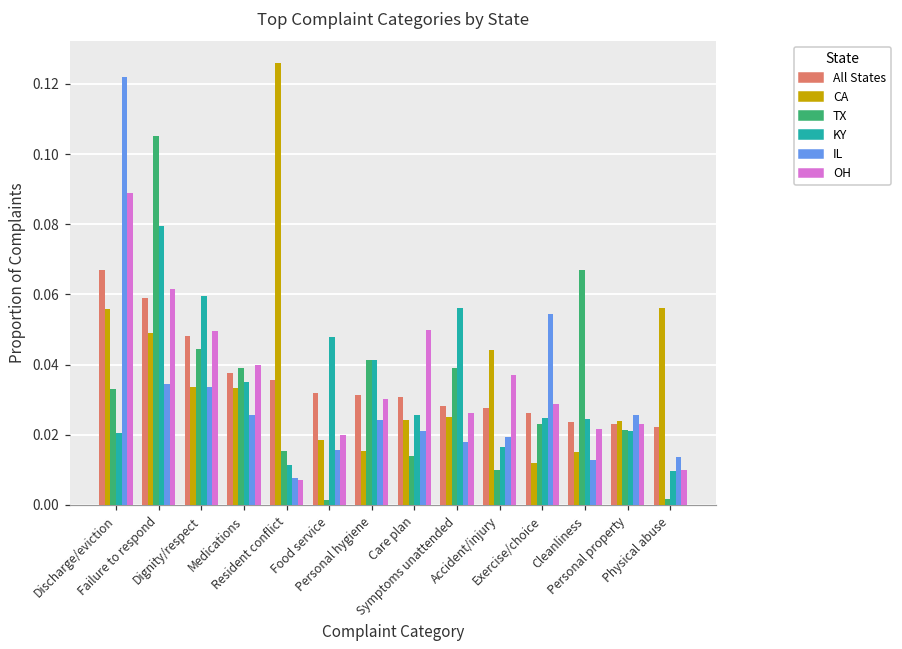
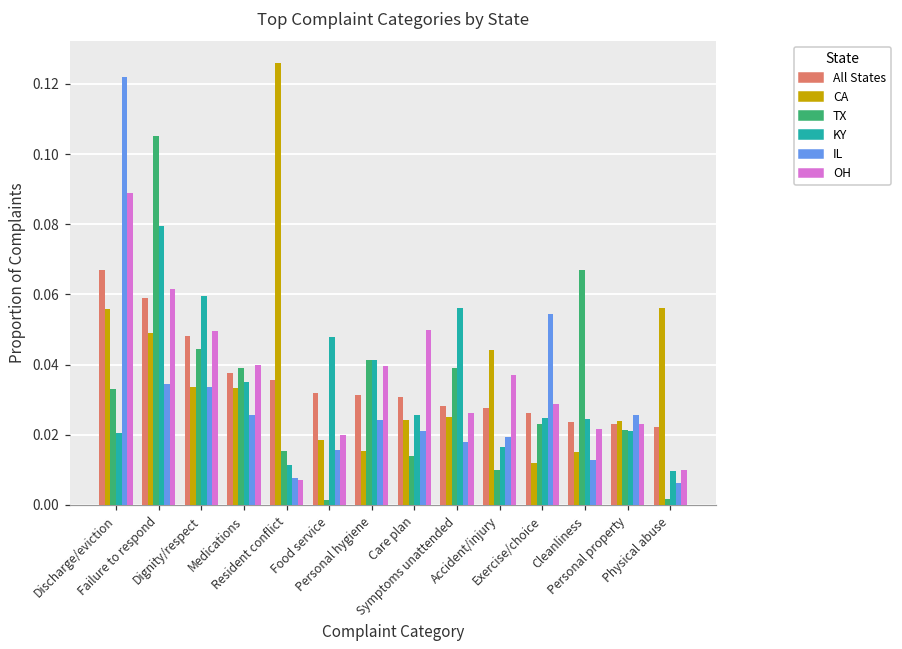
OH, Personal hygiene: 0.030 -> 0.040
IL, Physical abuse: 0.014 -> 0.006
